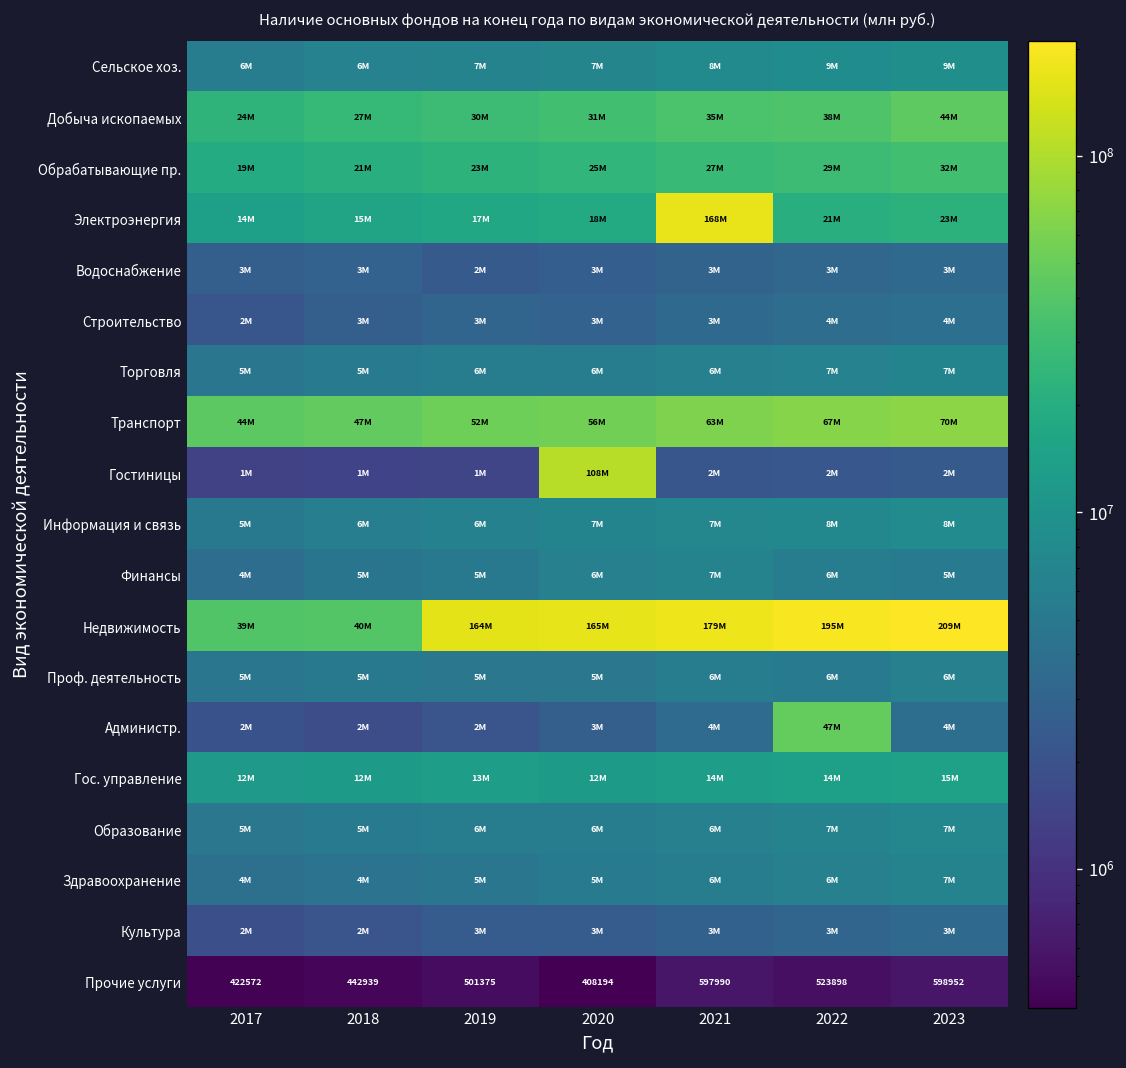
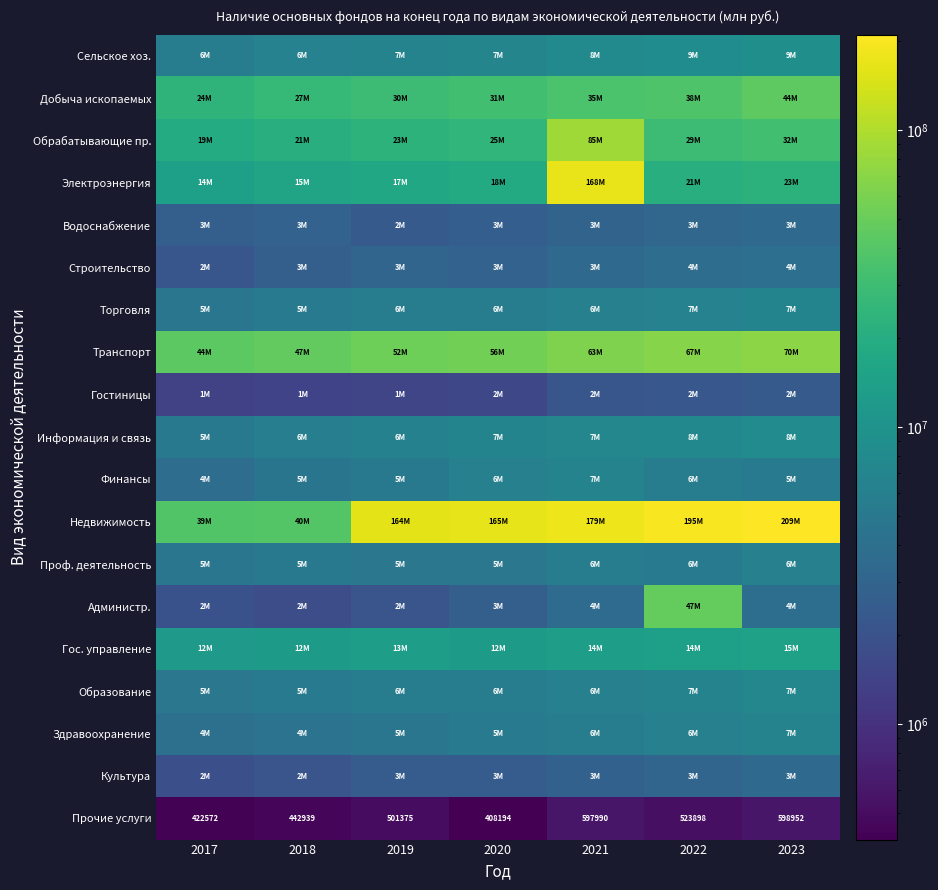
Обрабатывающие пр., 2021: 27M -> 85M
Гостиницы, 2020: 108M -> 2M
